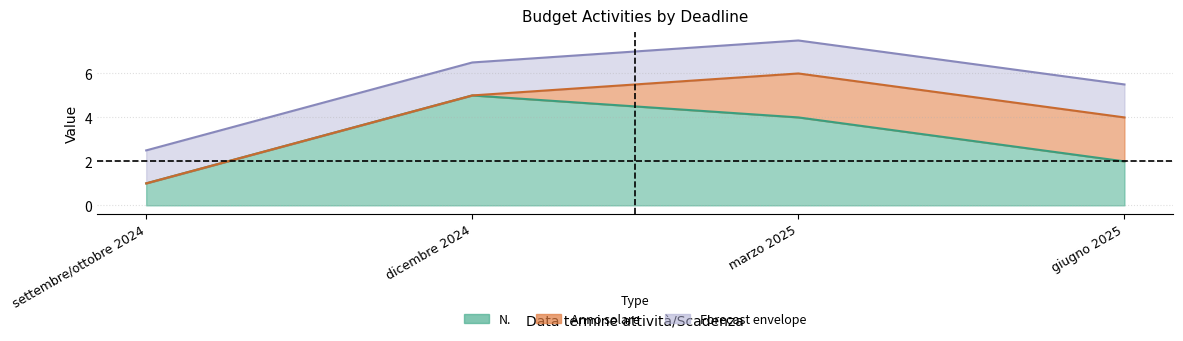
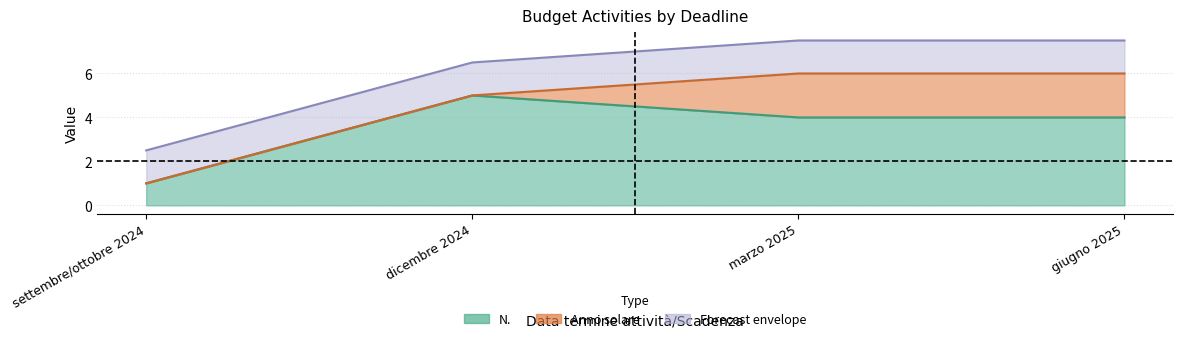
N., giugno 2025: 2 -> 4
